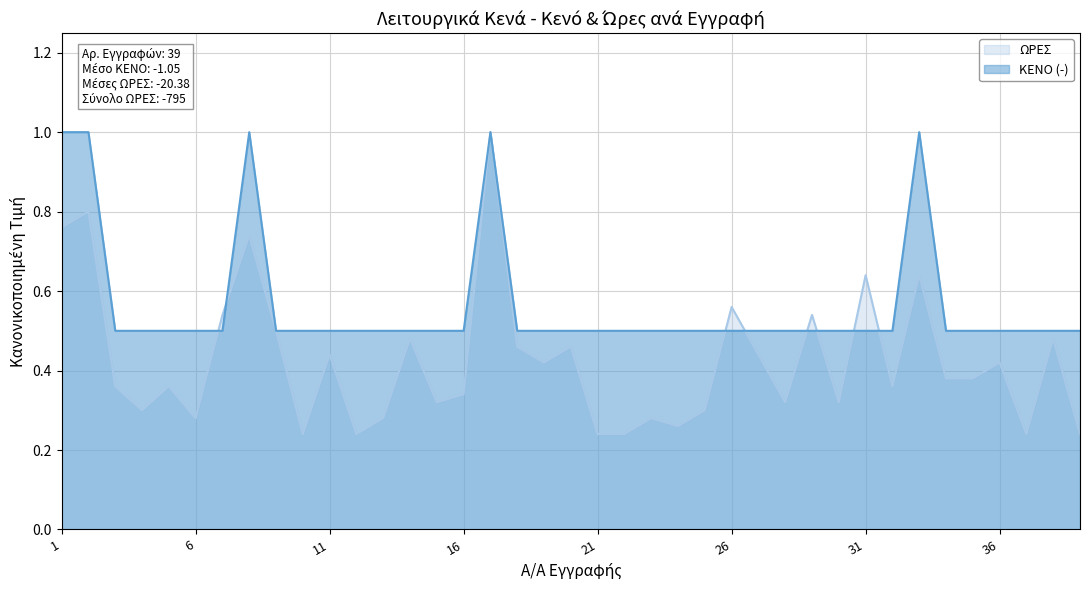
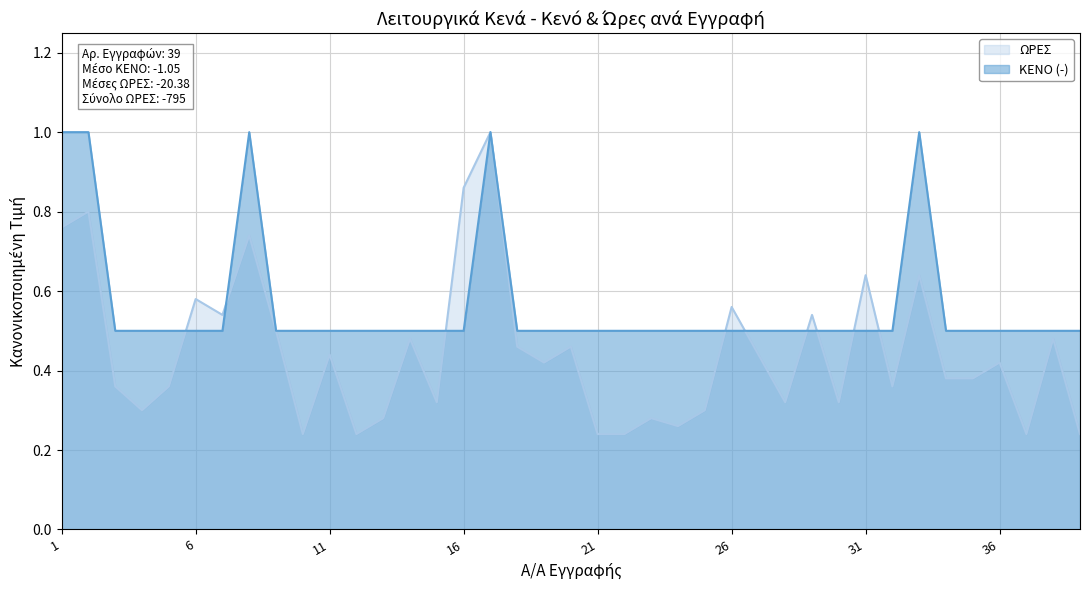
ΩΡΕΣ, 6: 0.28 -> 0.58
ΩΡΕΣ, 16: 0.34 -> 0.86
